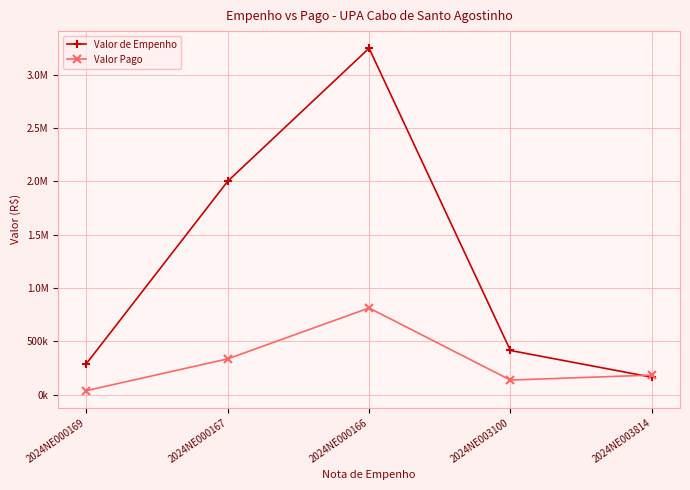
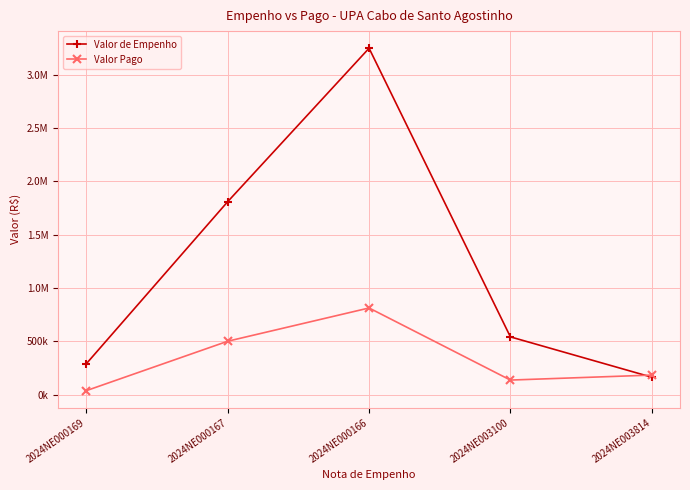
Valor de Empenho, 2024NE000167: 2000000 -> 1810000
Valor Pago, 2024NE000167: 330000 -> 500000
Valor de Empenho, 2024NE003100: 410000 -> 540000
